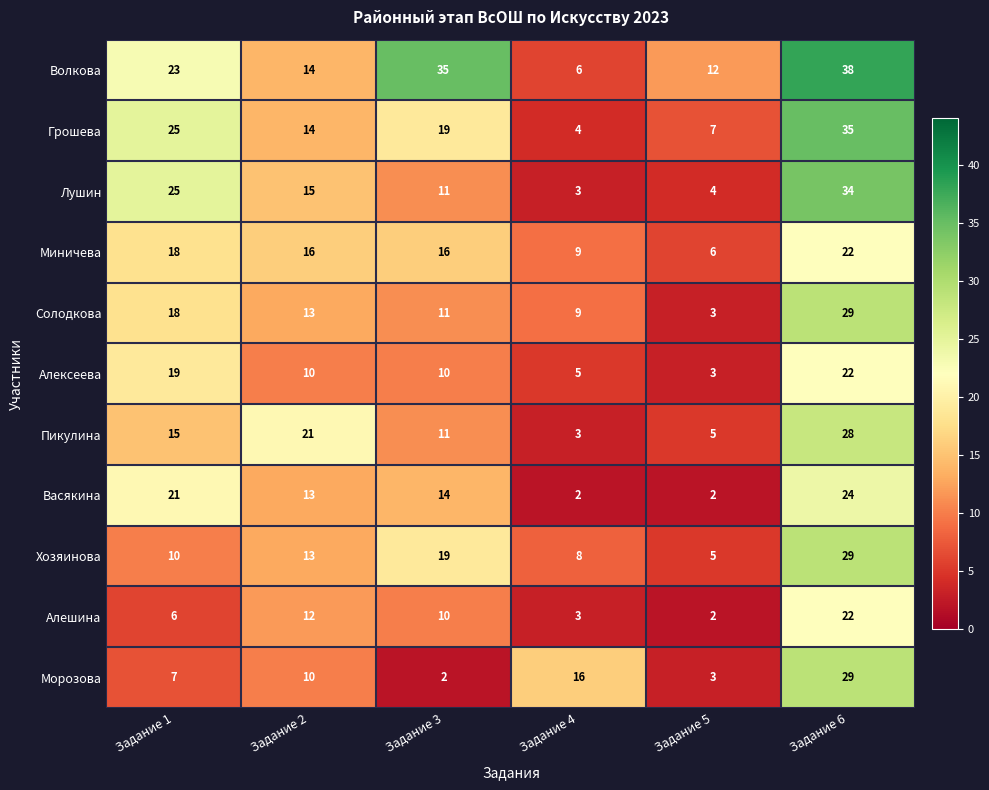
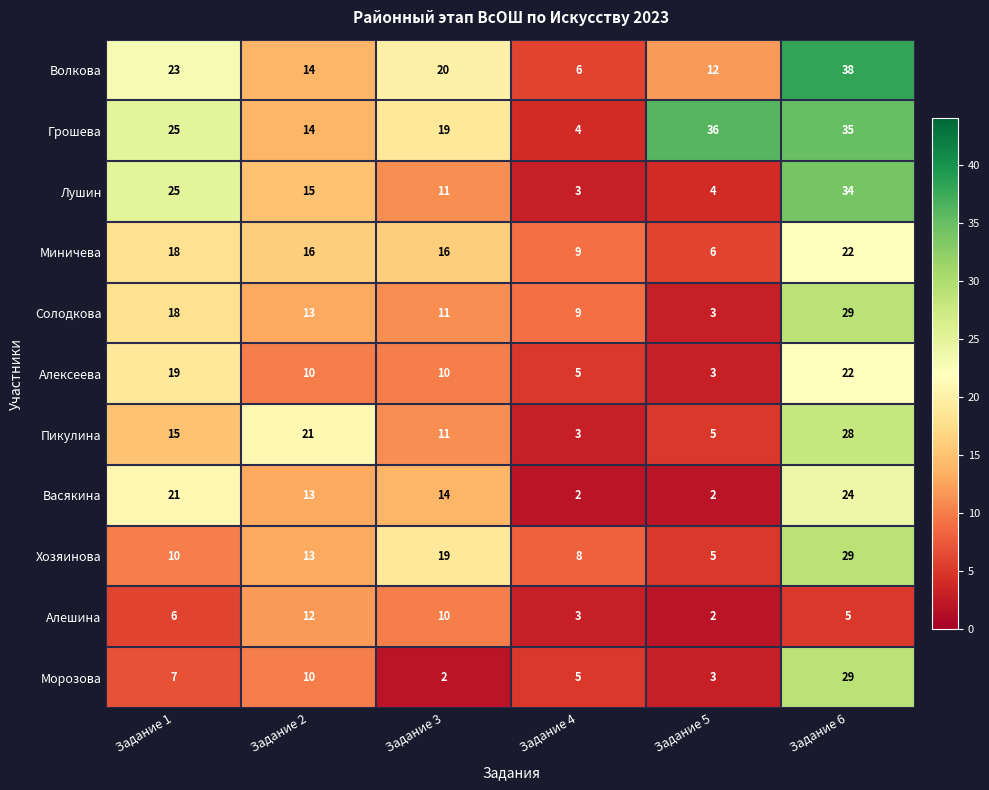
Волкова, Задание 3: 35 -> 20
Грошева, Задание 5: 7 -> 36
Алешина, Задание 6: 22 -> 5
Морозова, Задание 4: 16 -> 5
